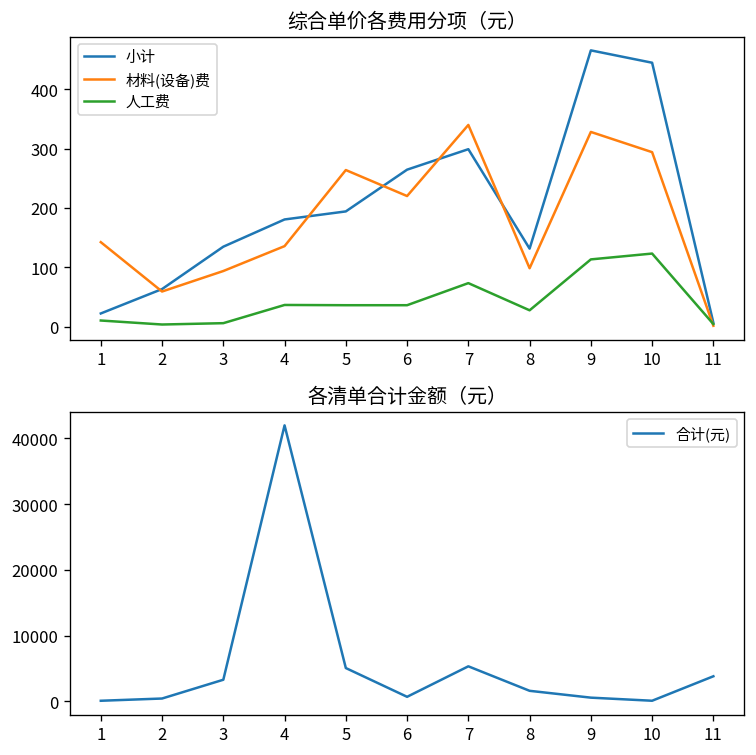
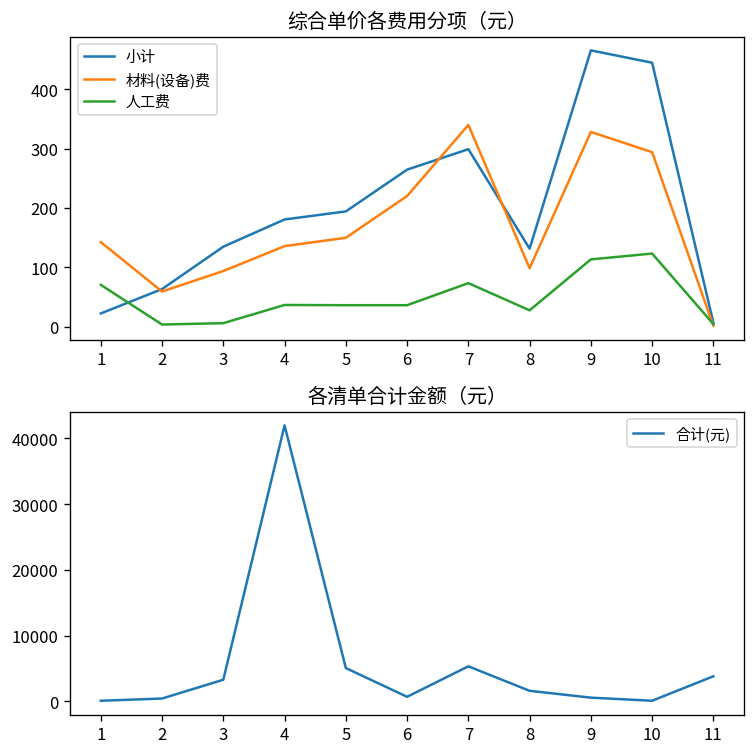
综合单价各费用分项（元）, 人工费, 1: 10 -> 70
综合单价各费用分项（元）, 材料(设备)费, 5: 260 -> 150
